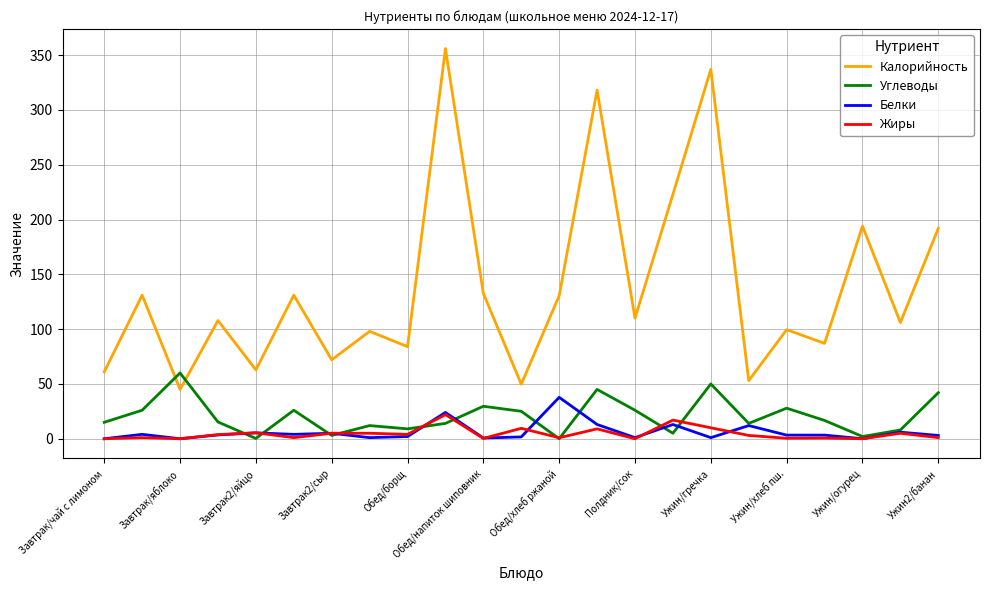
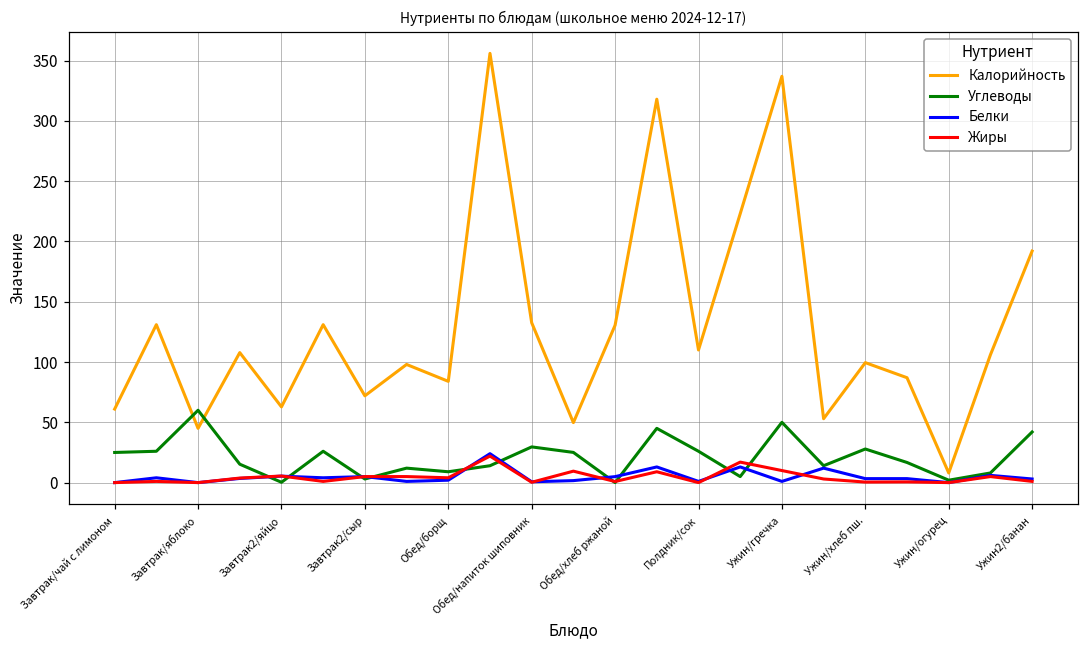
Углеводы, Завтрак/чай с лимоном: 15 -> 25
Белки, Обед/хлеб ржаной: 38 -> 5
Калорийность, Ужин/огурец: 194 -> 8
